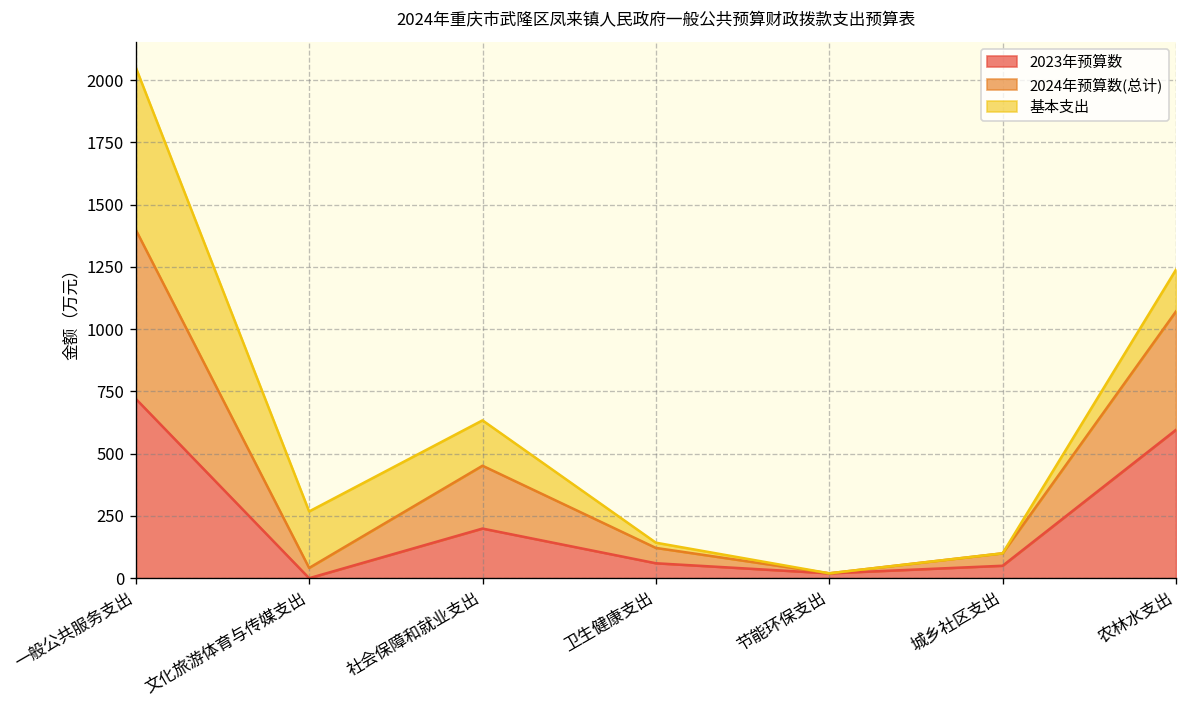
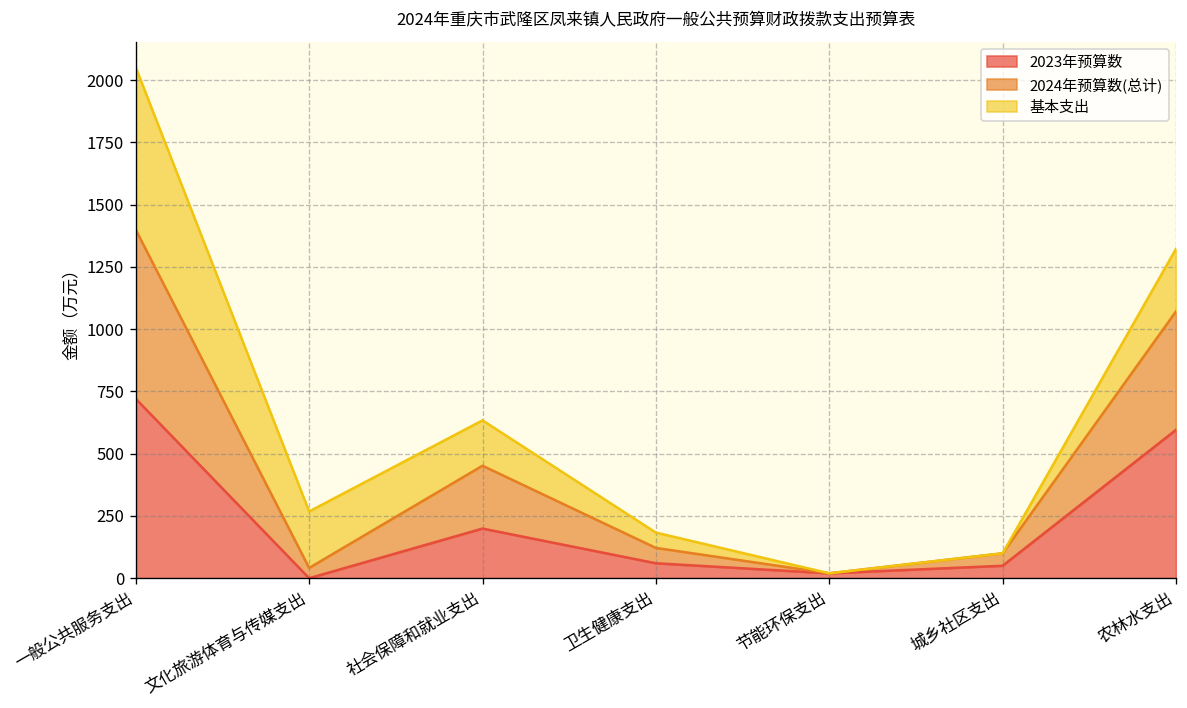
基本支出, 卫生健康支出: 20 -> 60
基本支出, 农林水支出: 170 -> 250
